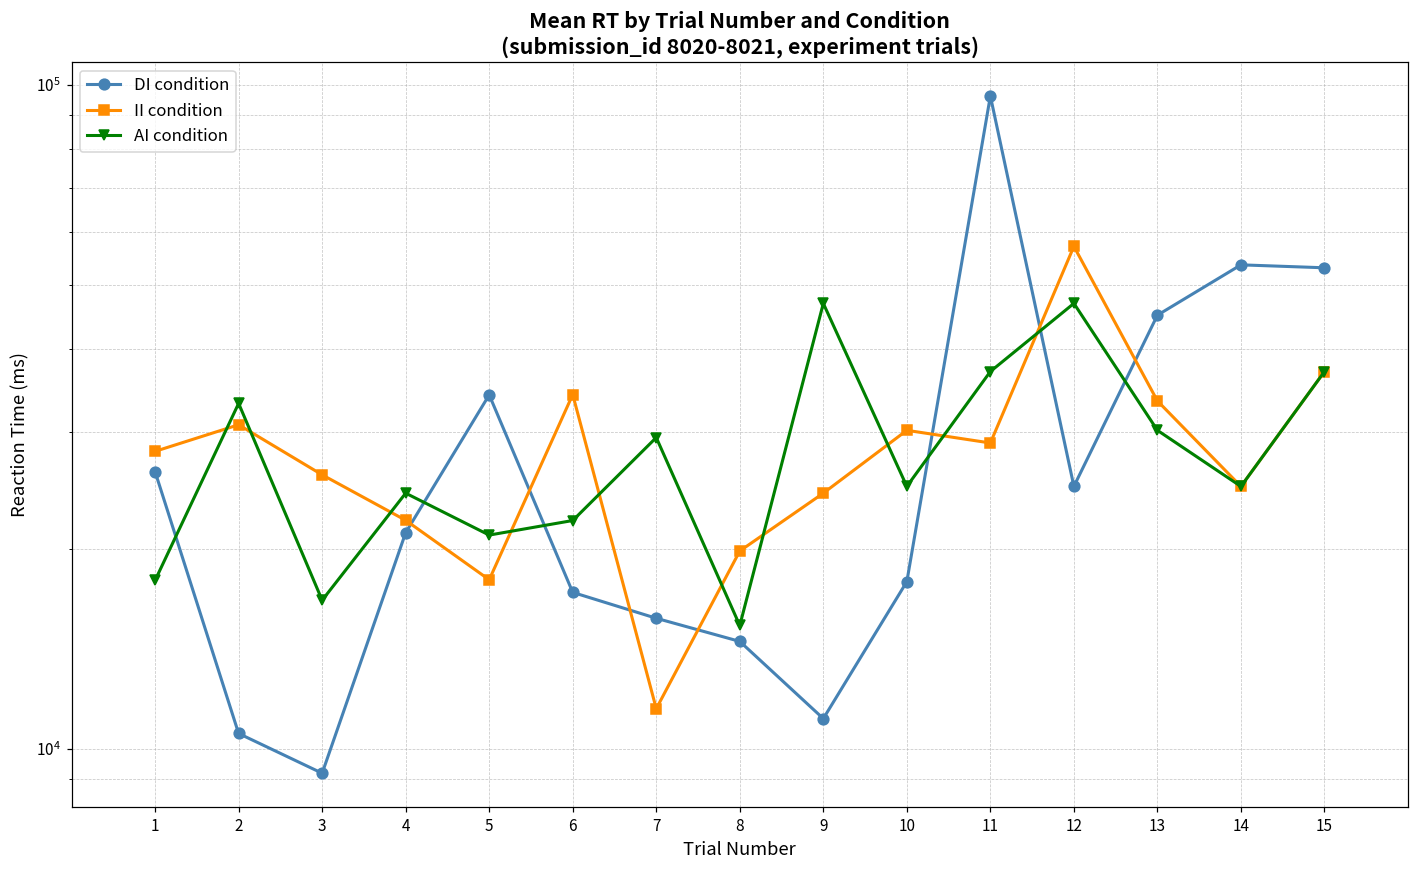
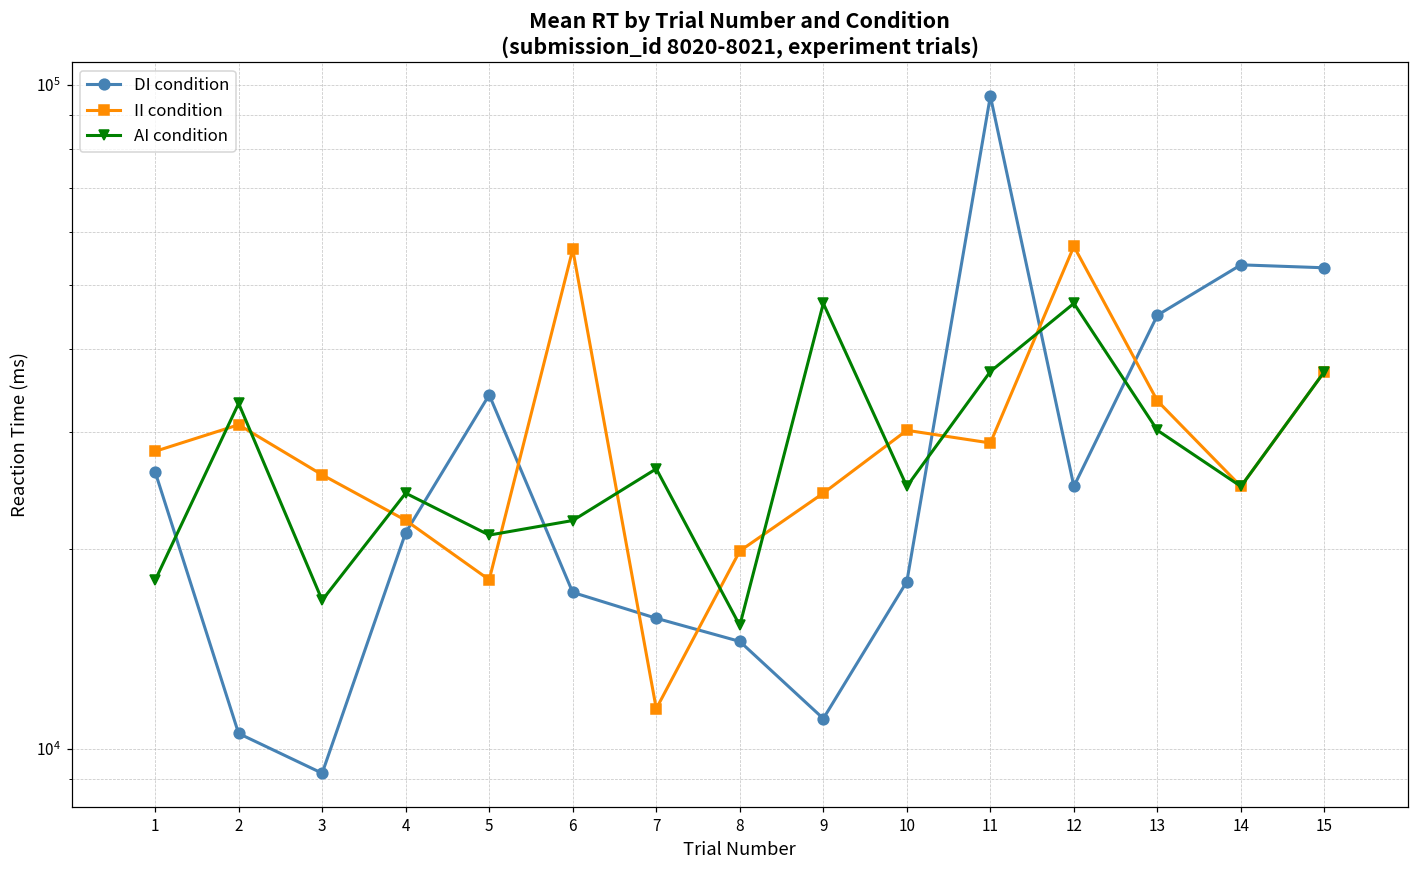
II condition, 6: 34000 -> 56000
AI condition, 7: 29000 -> 26000
